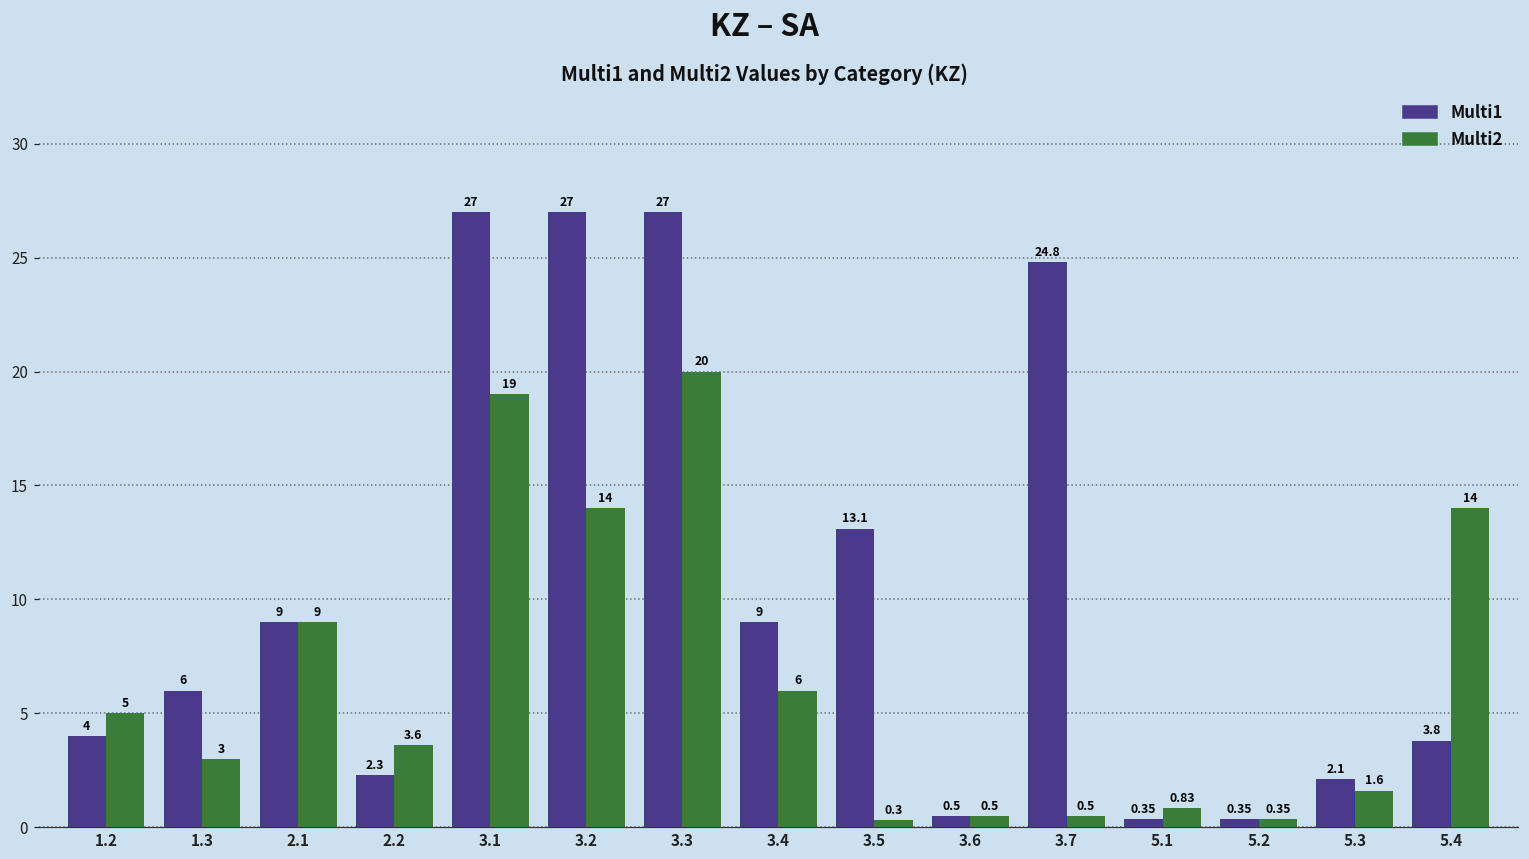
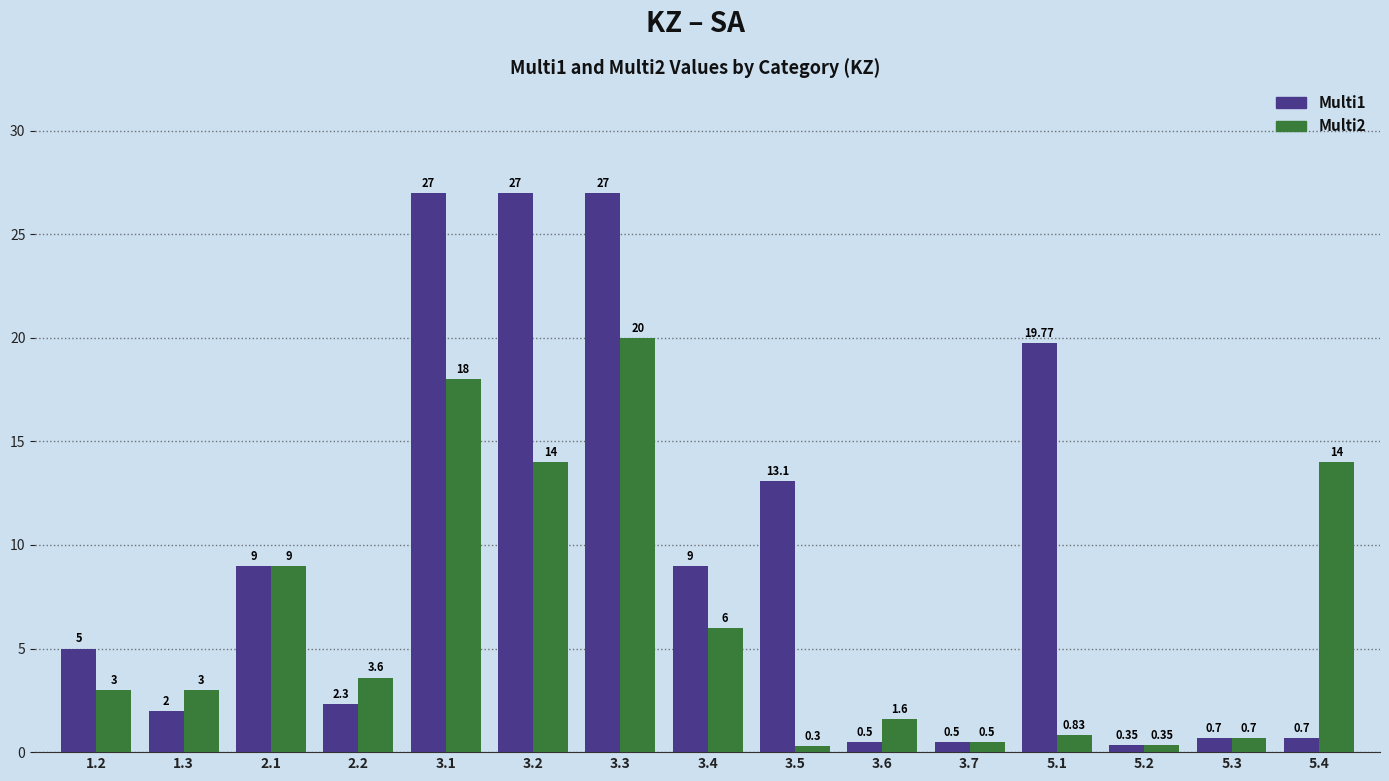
Multi1, 1.2: 4 -> 5
Multi2, 1.2: 5 -> 3
Multi1, 1.3: 6 -> 2
Multi2, 3.1: 19 -> 18
Multi2, 3.6: 0.5 -> 1.6
Multi1, 3.7: 24.8 -> 0.5
Multi1, 5.1: 0.35 -> 19.77
Multi1, 5.3: 2.1 -> 0.7
Multi2, 5.3: 1.6 -> 0.7
Multi1, 5.4: 3.8 -> 0.7
